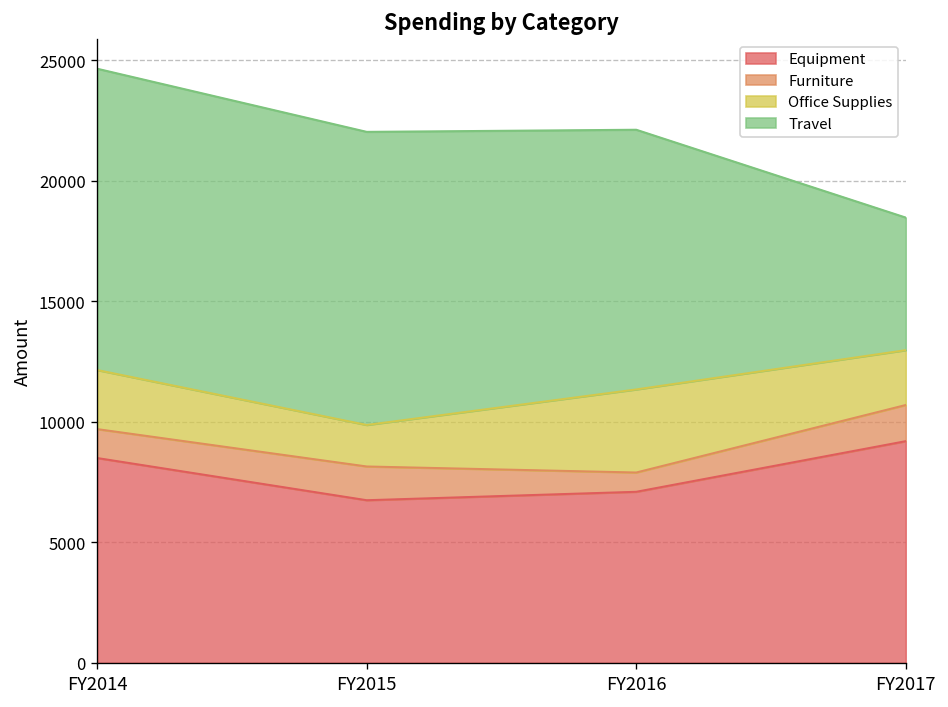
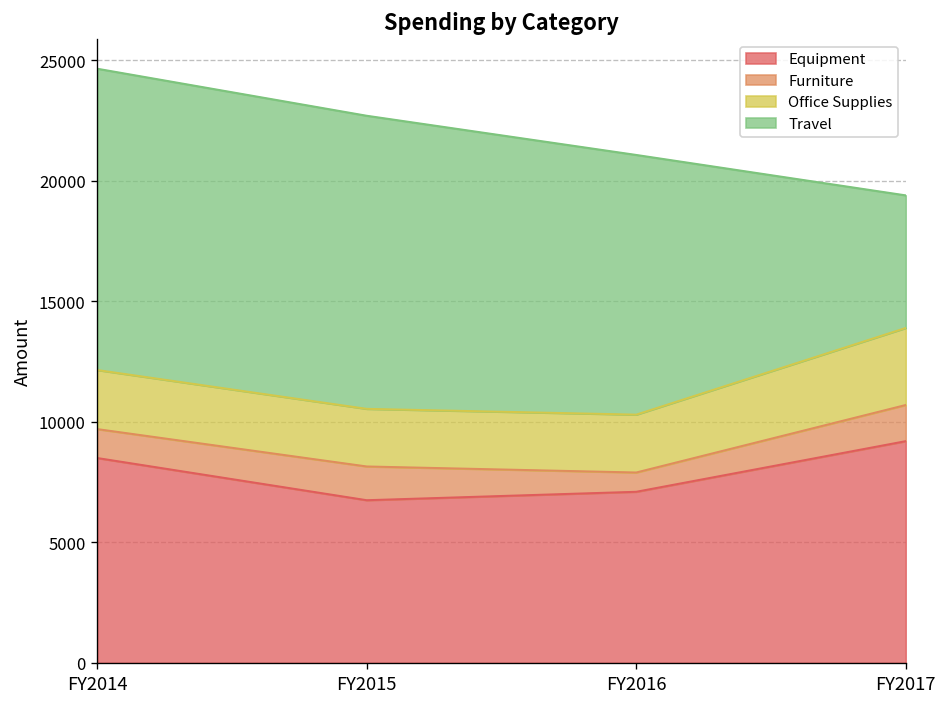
Office Supplies, FY2015: 1700 -> 2400
Office Supplies, FY2016: 3400 -> 2400
Office Supplies, FY2017: 2300 -> 3200
